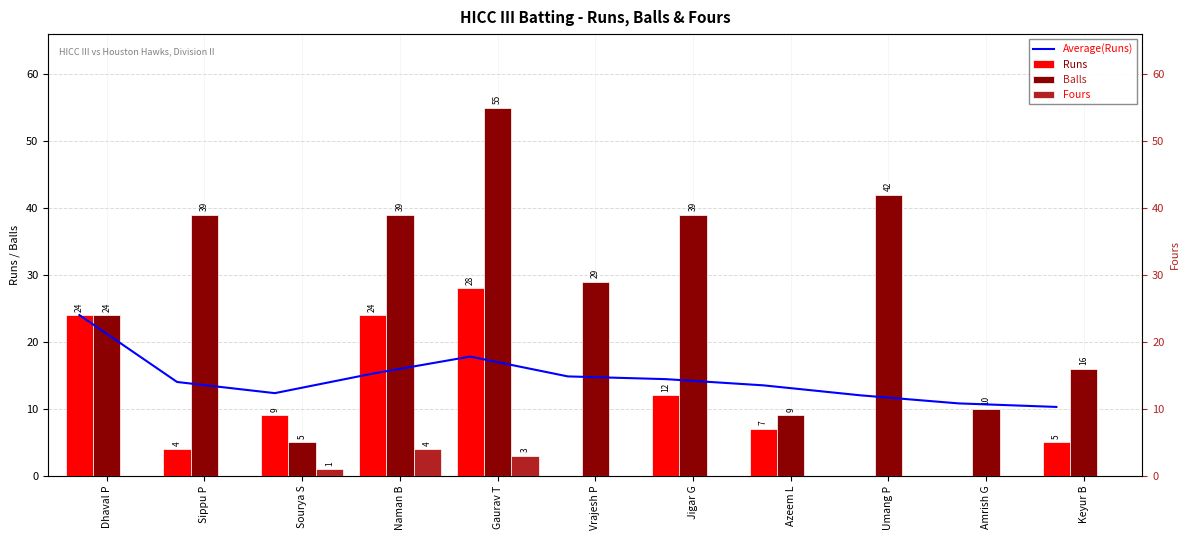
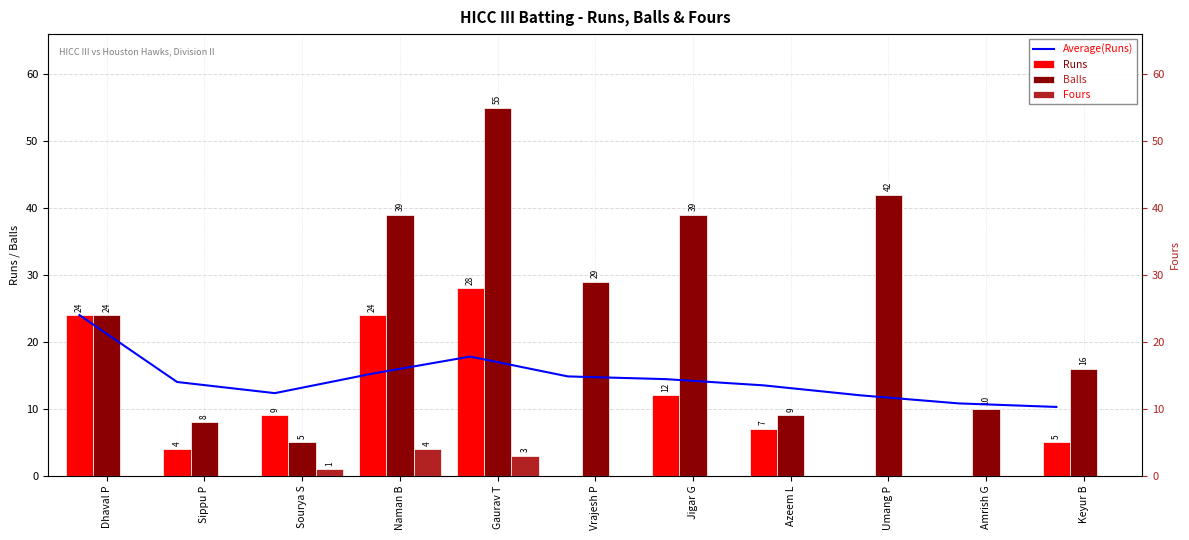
Balls, Sippu P: 39 -> 8
